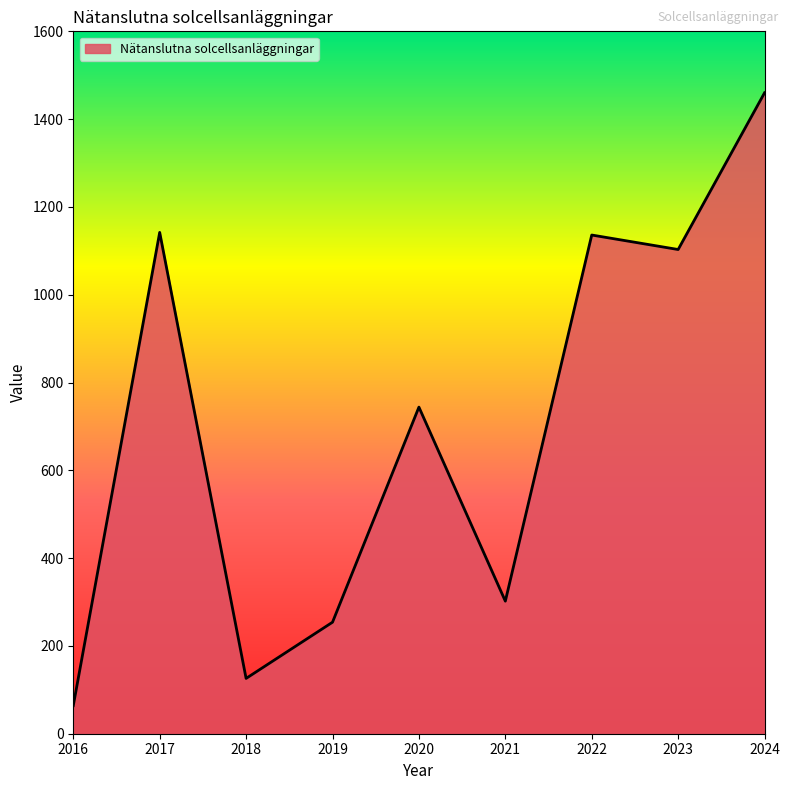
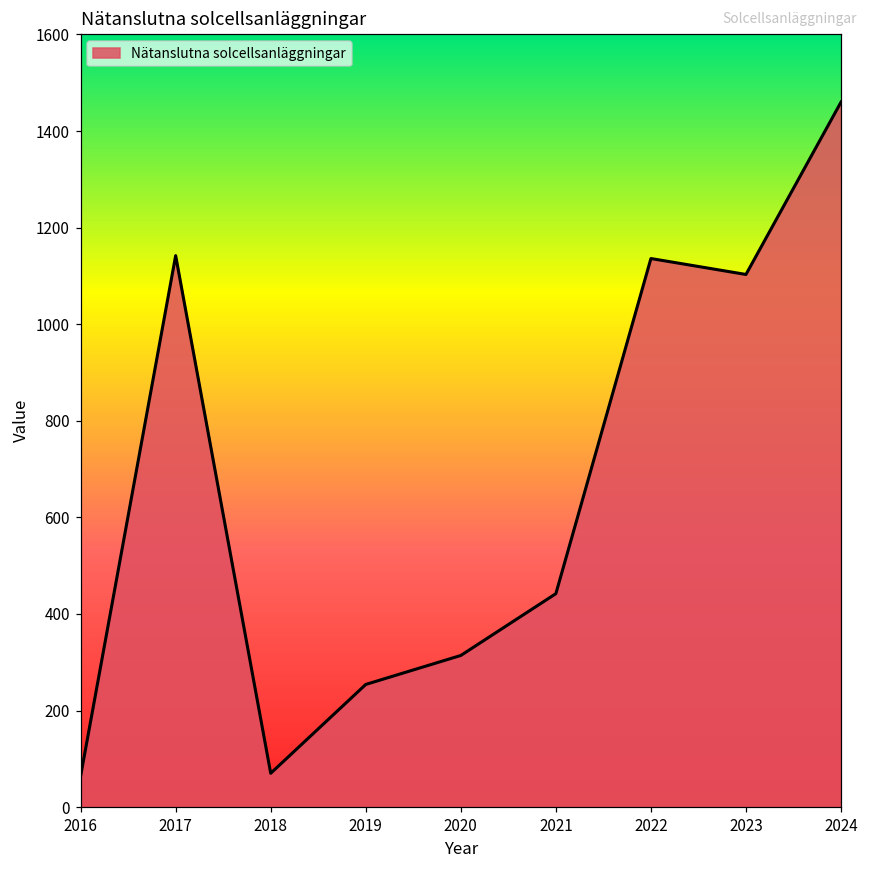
2018: 130 -> 70
2020: 740 -> 310
2021: 300 -> 440
